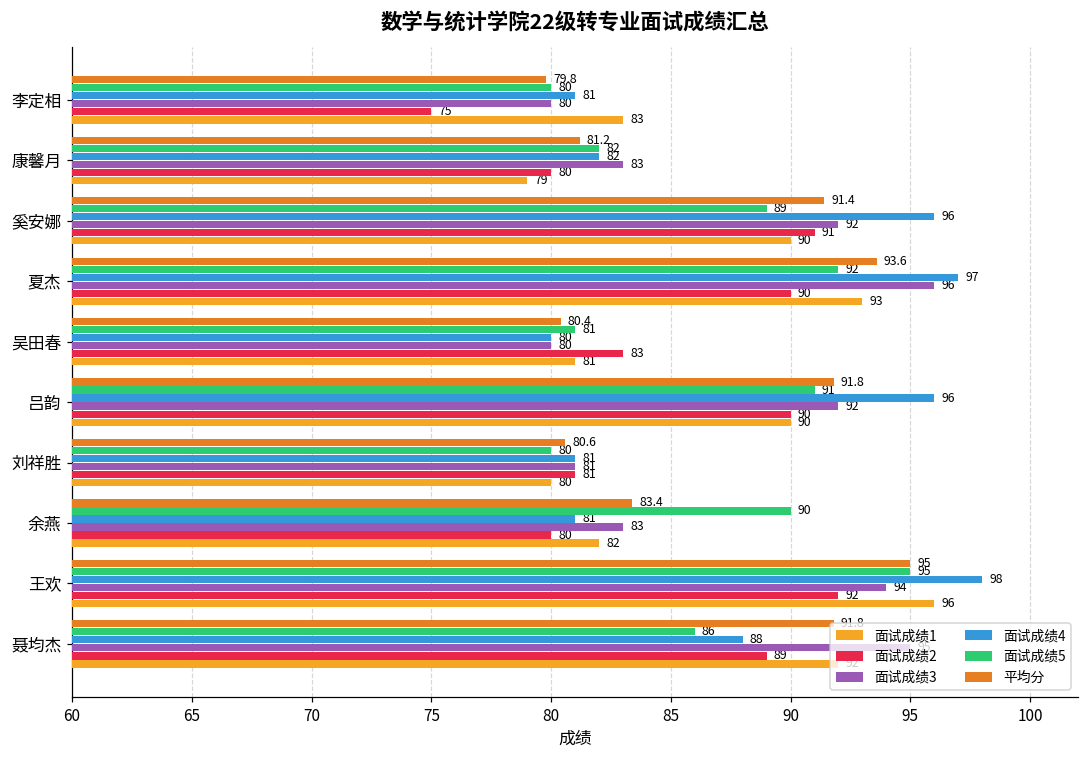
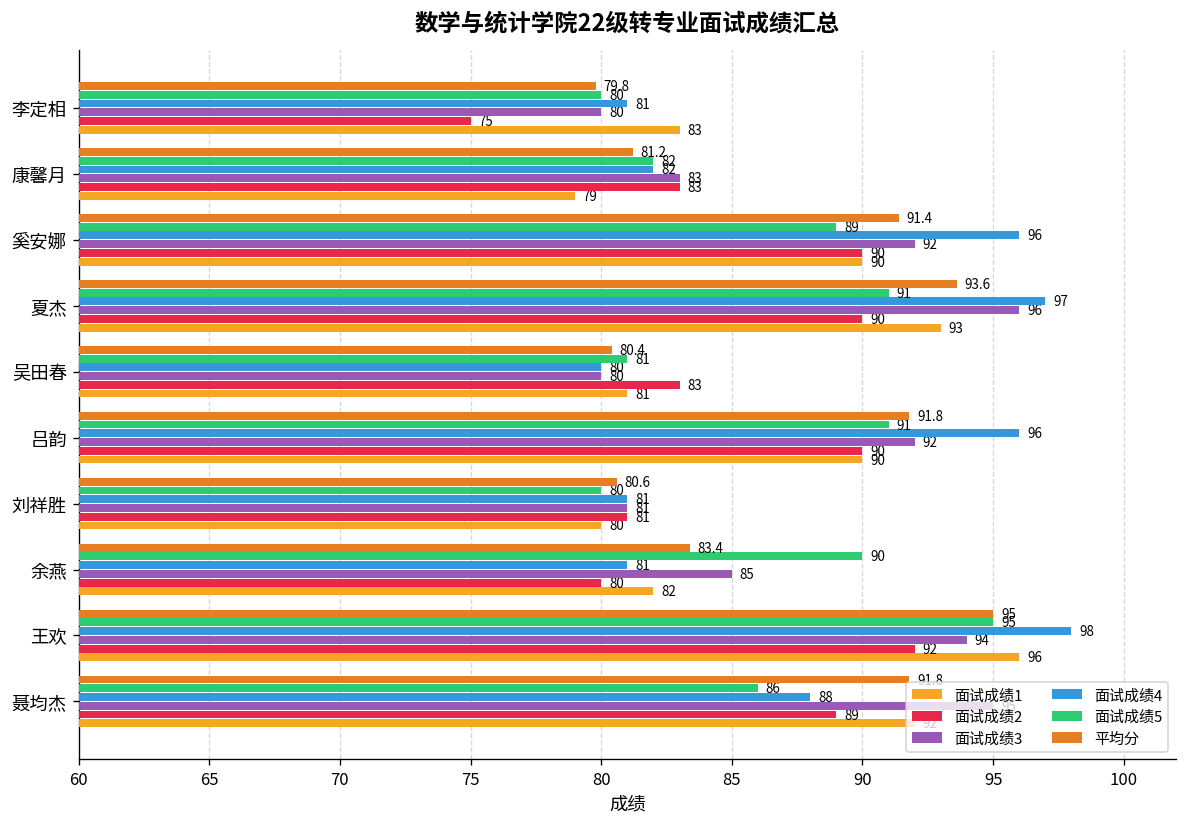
面试成绩2, 康馨月: 80 -> 83
面试成绩2, 奚安娜: 91 -> 90
面试成绩5, 夏杰: 92 -> 91
面试成绩3, 余燕: 83 -> 85
